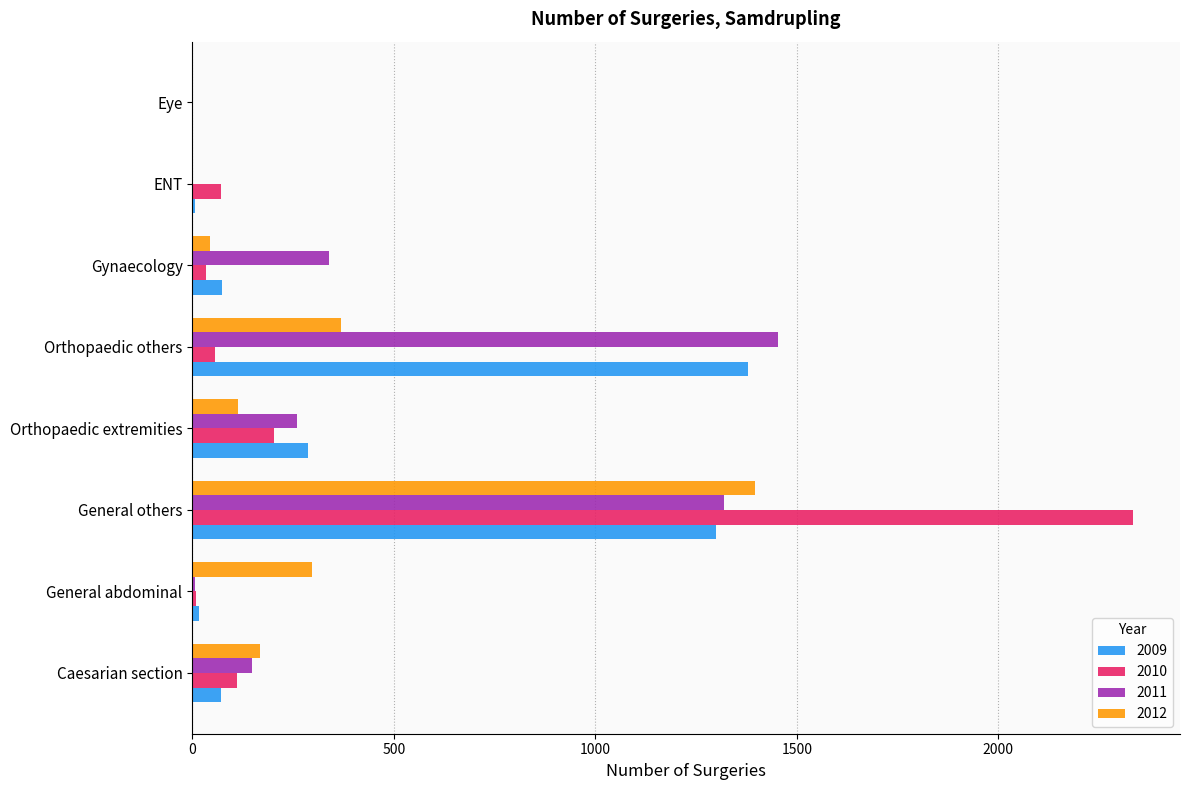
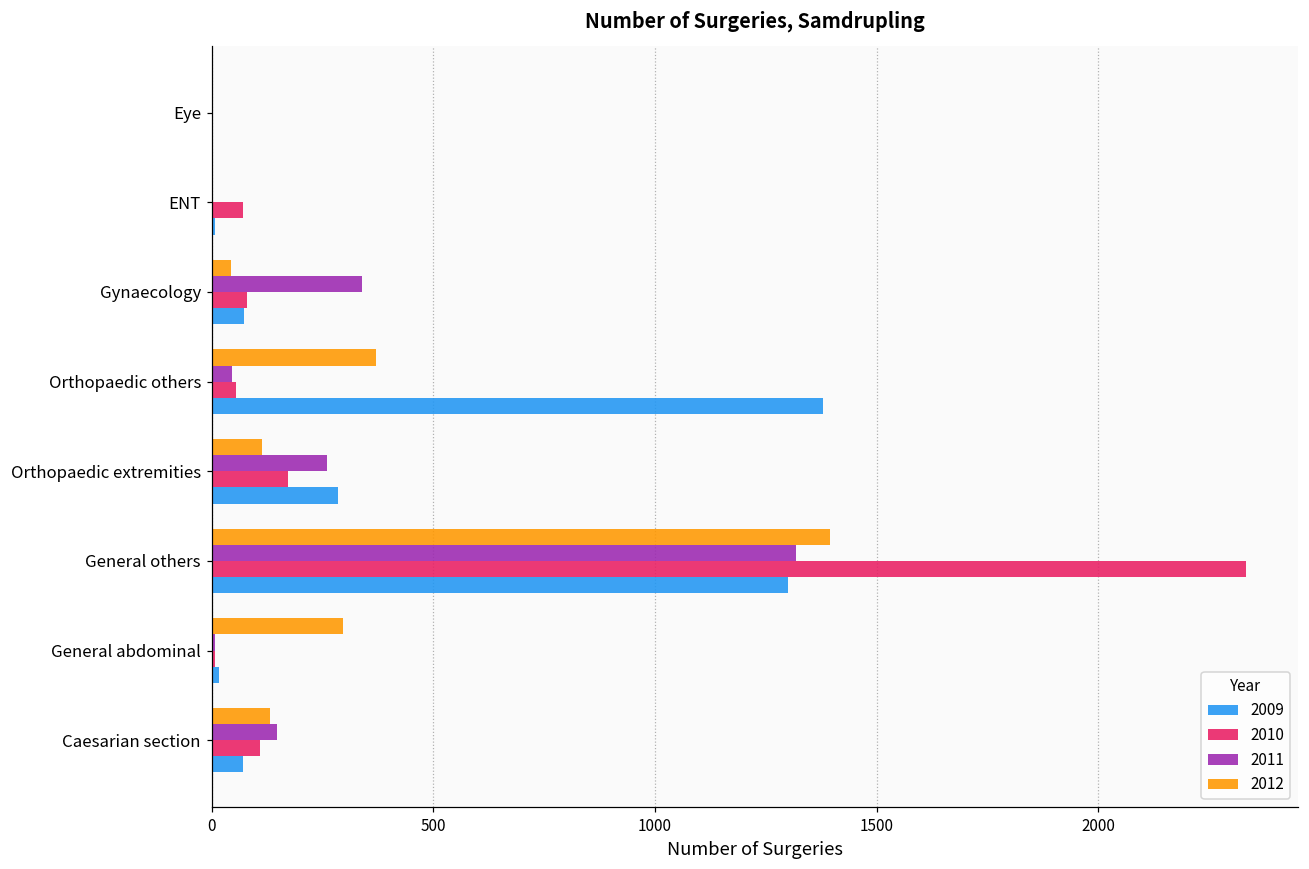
2010, Gynaecology: 30 -> 80
2011, Orthopaedic others: 1450 -> 50
2010, Orthopaedic extremities: 200 -> 170
2012, Caesarian section: 170 -> 130
